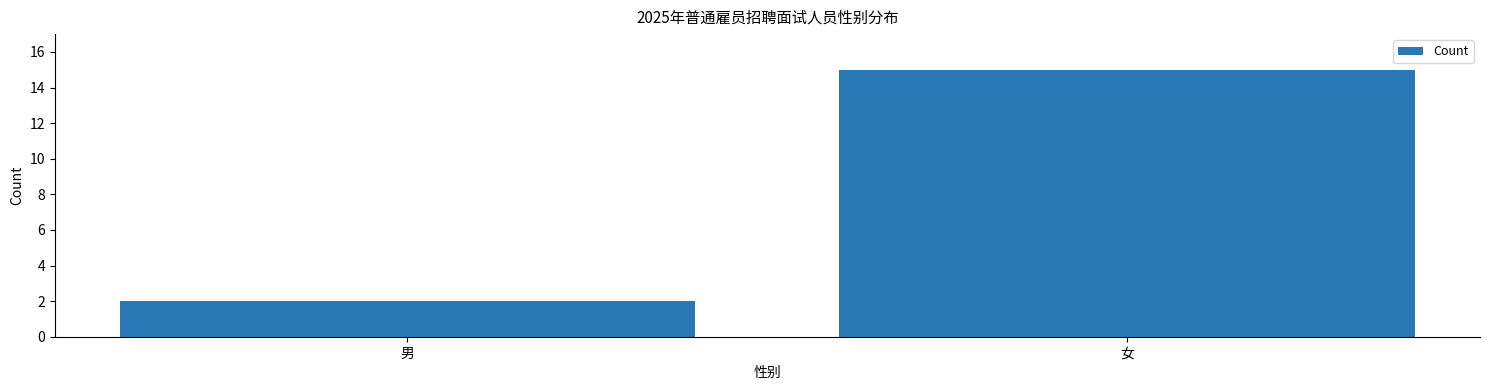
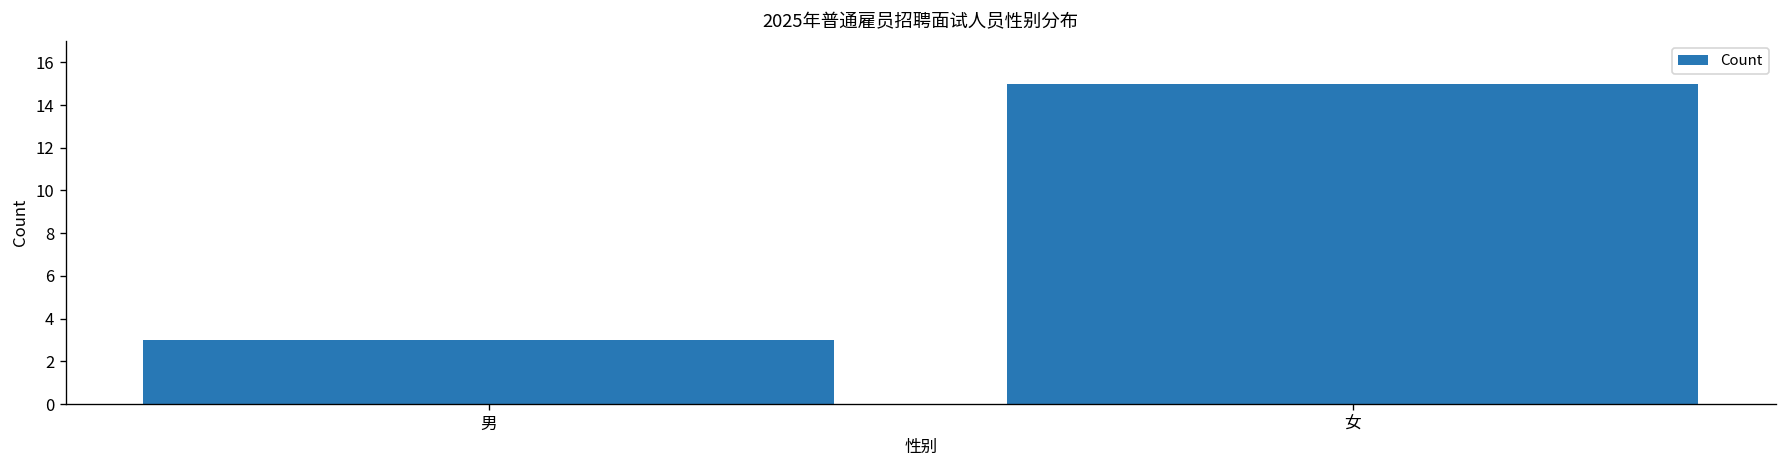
男: 2 -> 3
